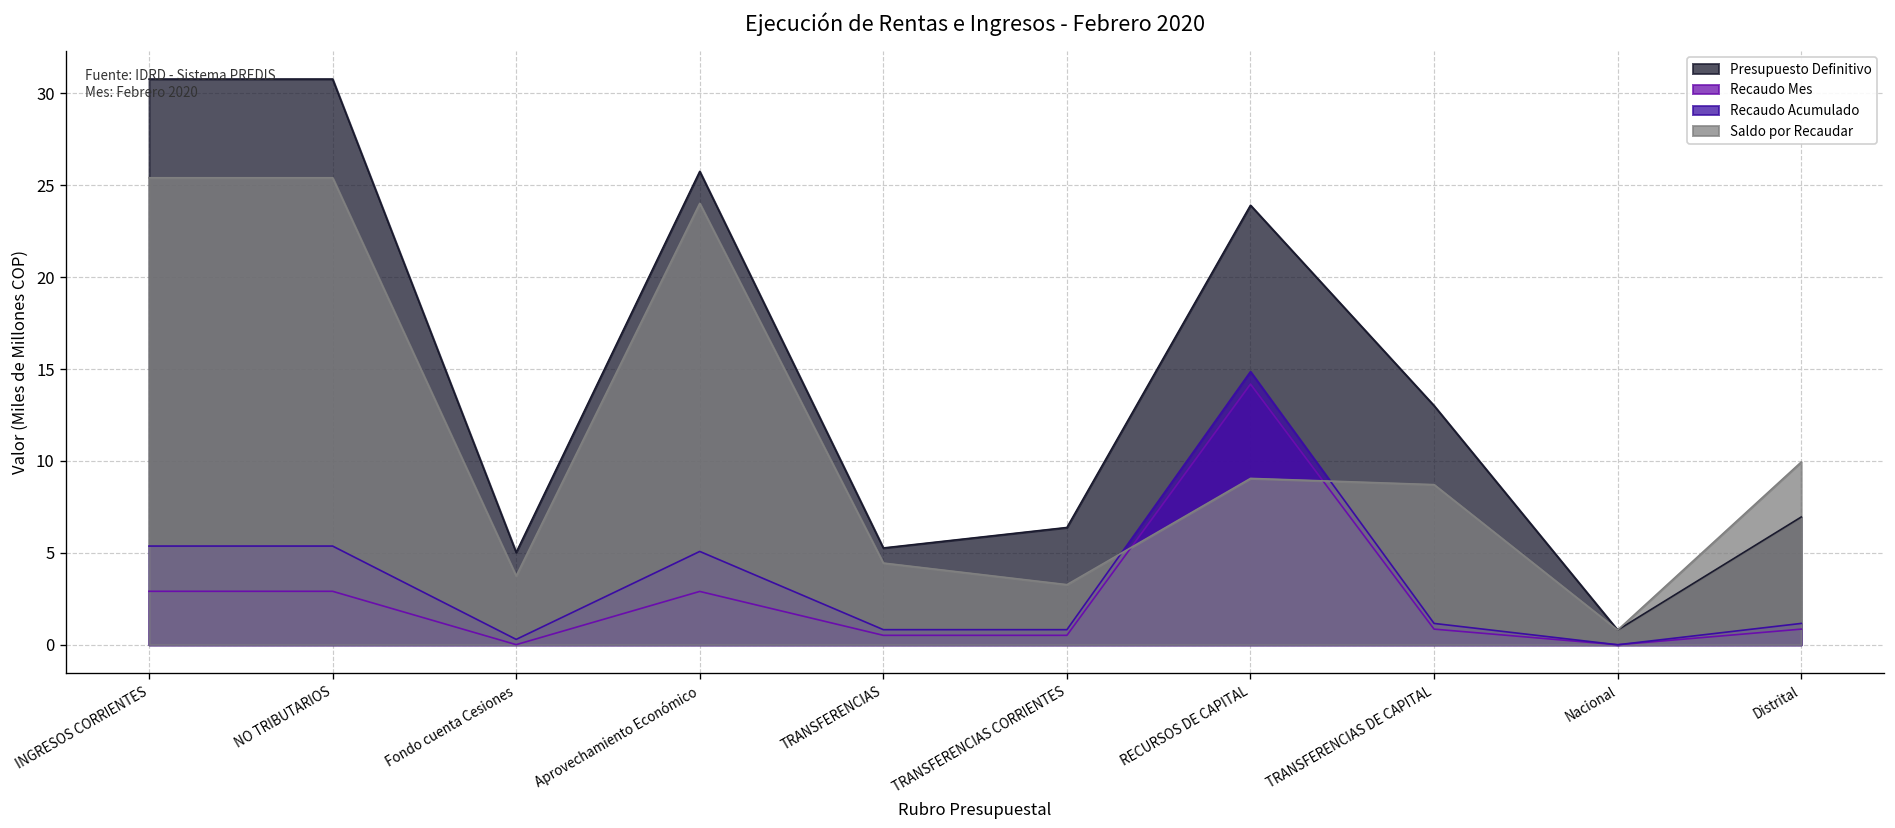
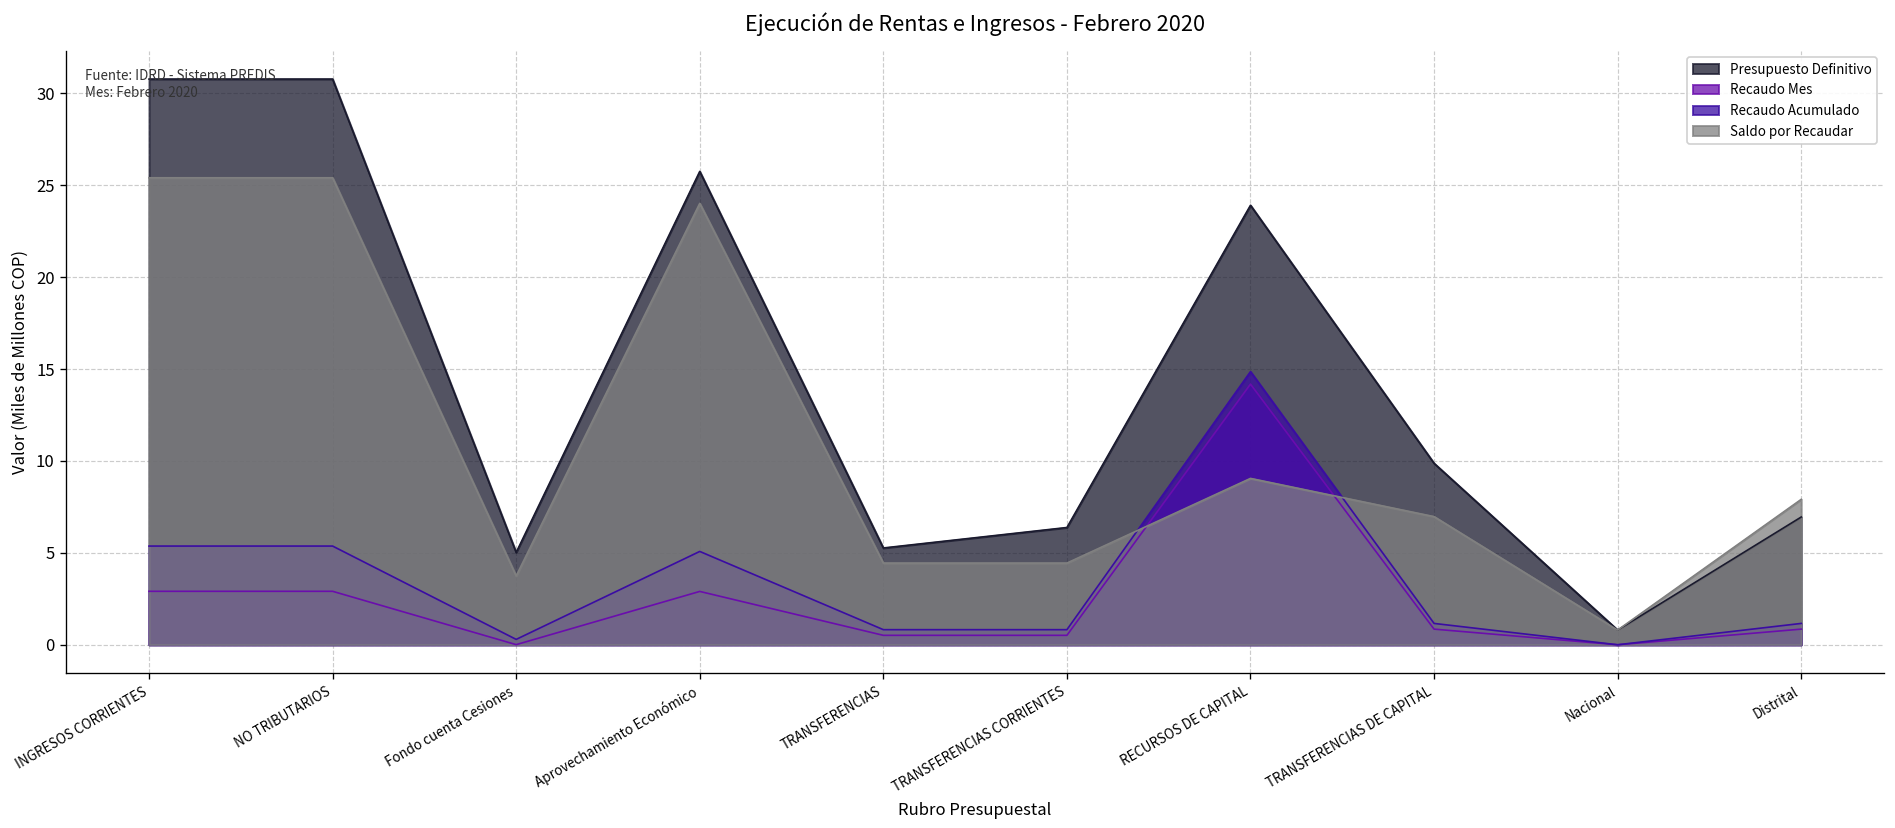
Saldo por Recaudar, TRANSFERENCIAS CORRIENTES: 3.3 -> 4.4
Presupuesto Definitivo, TRANSFERENCIAS DE CAPITAL: 13.0 -> 9.9
Saldo por Recaudar, TRANSFERENCIAS DE CAPITAL: 8.7 -> 7.0
Saldo por Recaudar, Distrital: 9.9 -> 7.9
